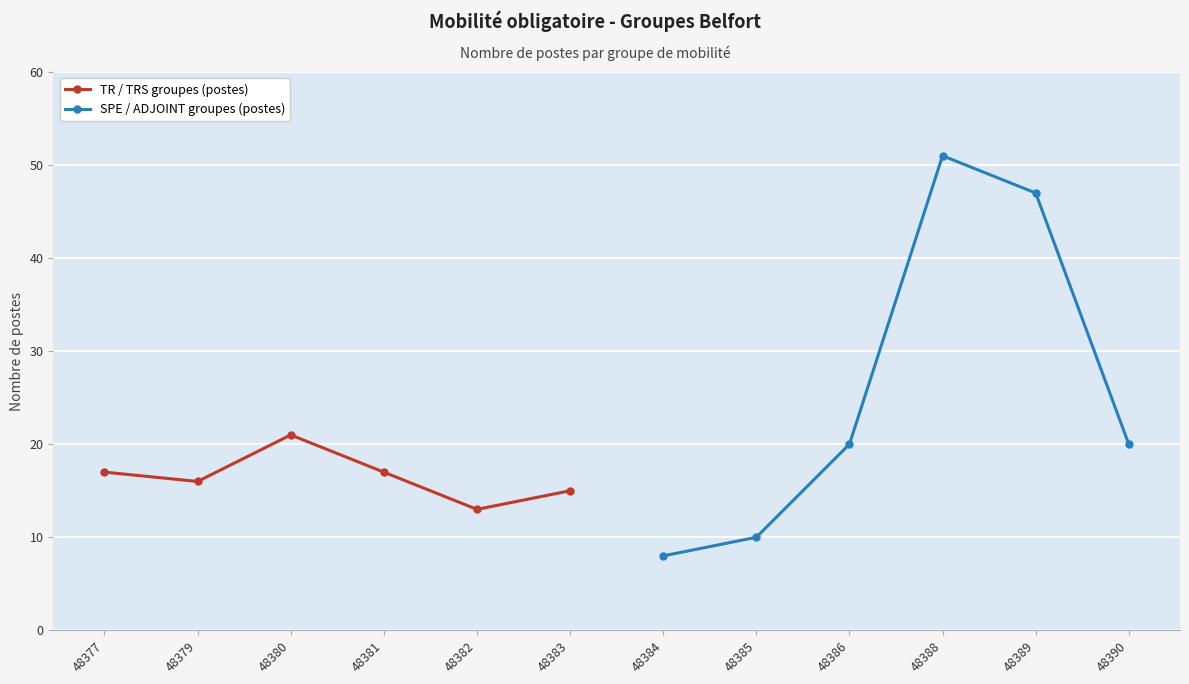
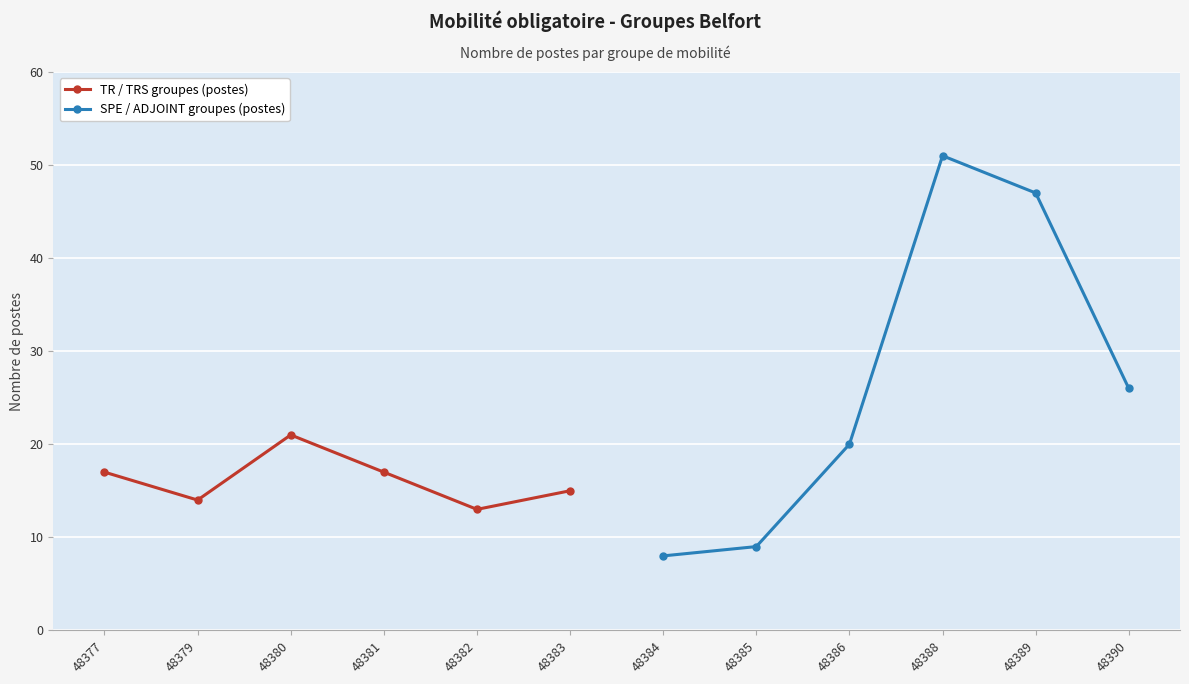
TR / TRS groupes (postes), 48379: 16 -> 14
SPE / ADJOINT groupes (postes), 48385: 10 -> 9
SPE / ADJOINT groupes (postes), 48390: 20 -> 26
